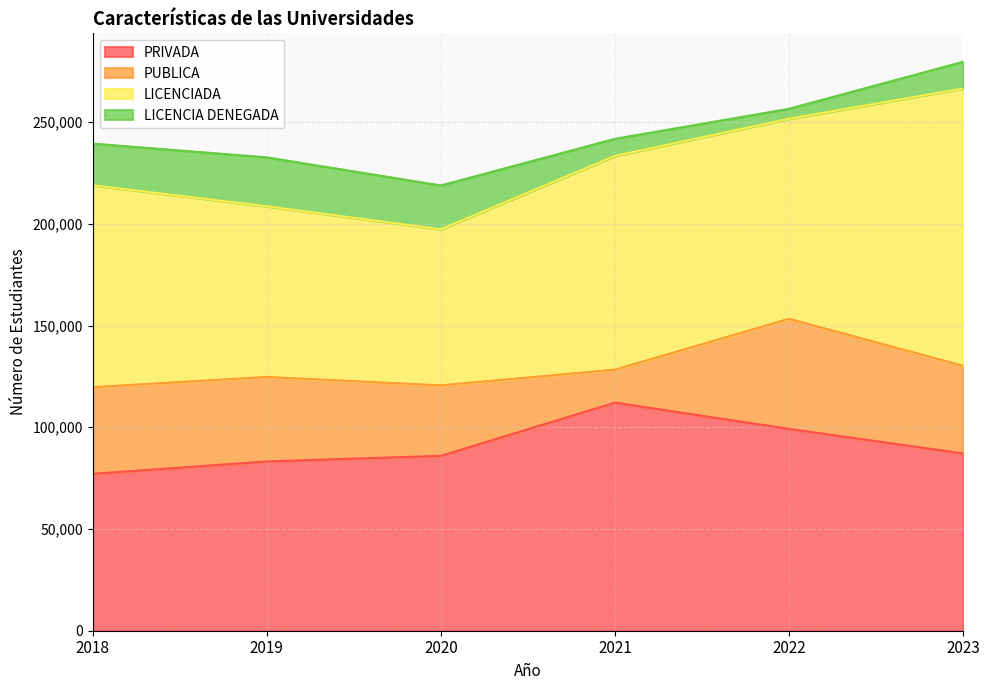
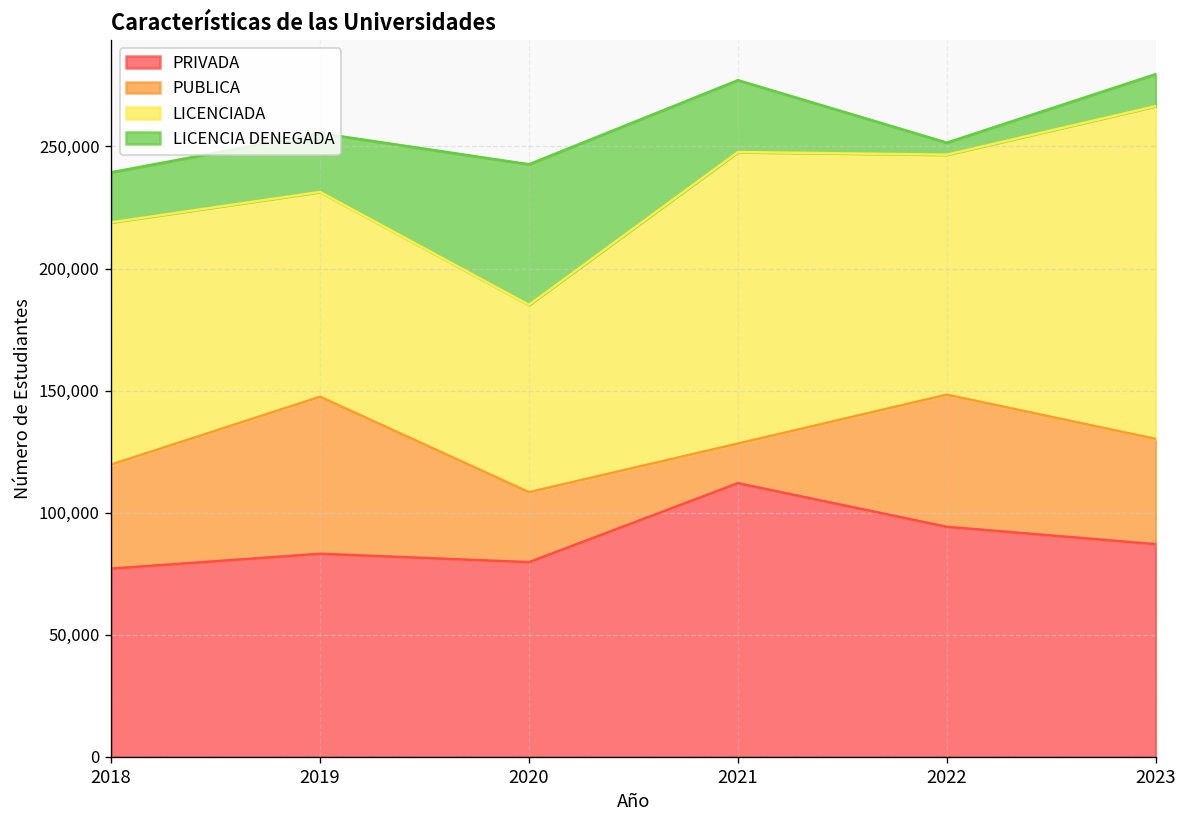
PUBLICA, 2019: 42,000 -> 64,000
PRIVADA, 2020: 86,000 -> 80,000
PUBLICA, 2020: 35,000 -> 29,000
LICENCIA DENEGADA, 2020: 22,000 -> 58,000
LICENCIADA, 2021: 105,000 -> 119,000
LICENCIA DENEGADA, 2021: 8,000 -> 29,000
PRIVADA, 2022: 99,000 -> 94,000
